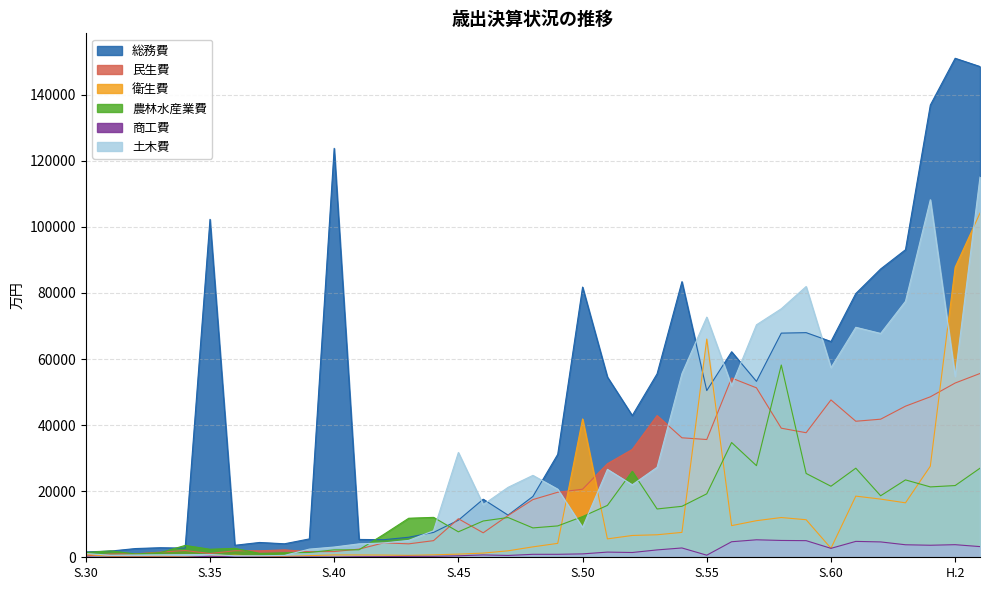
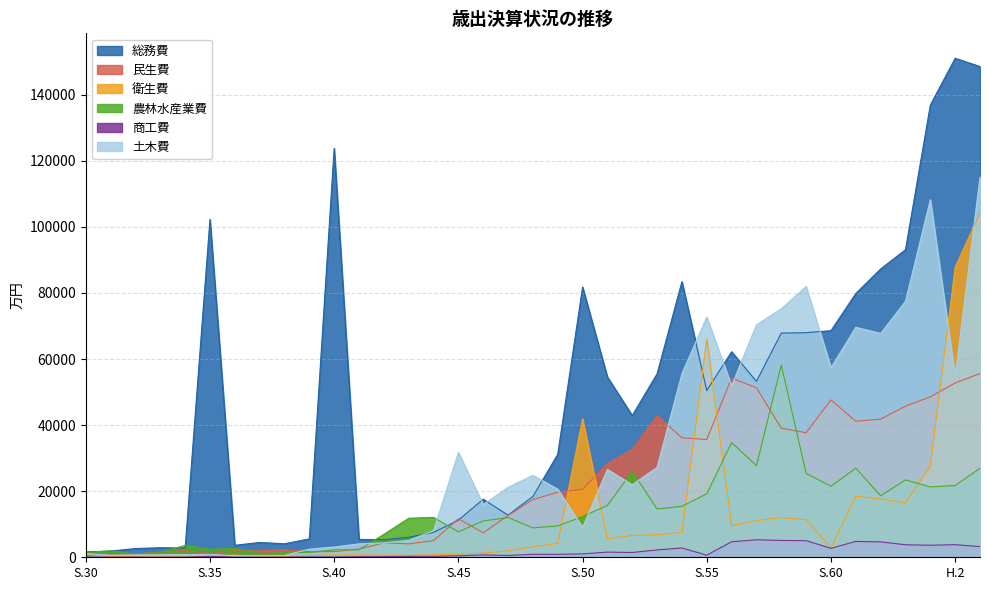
総務費, S.60: 65000 -> 69000
